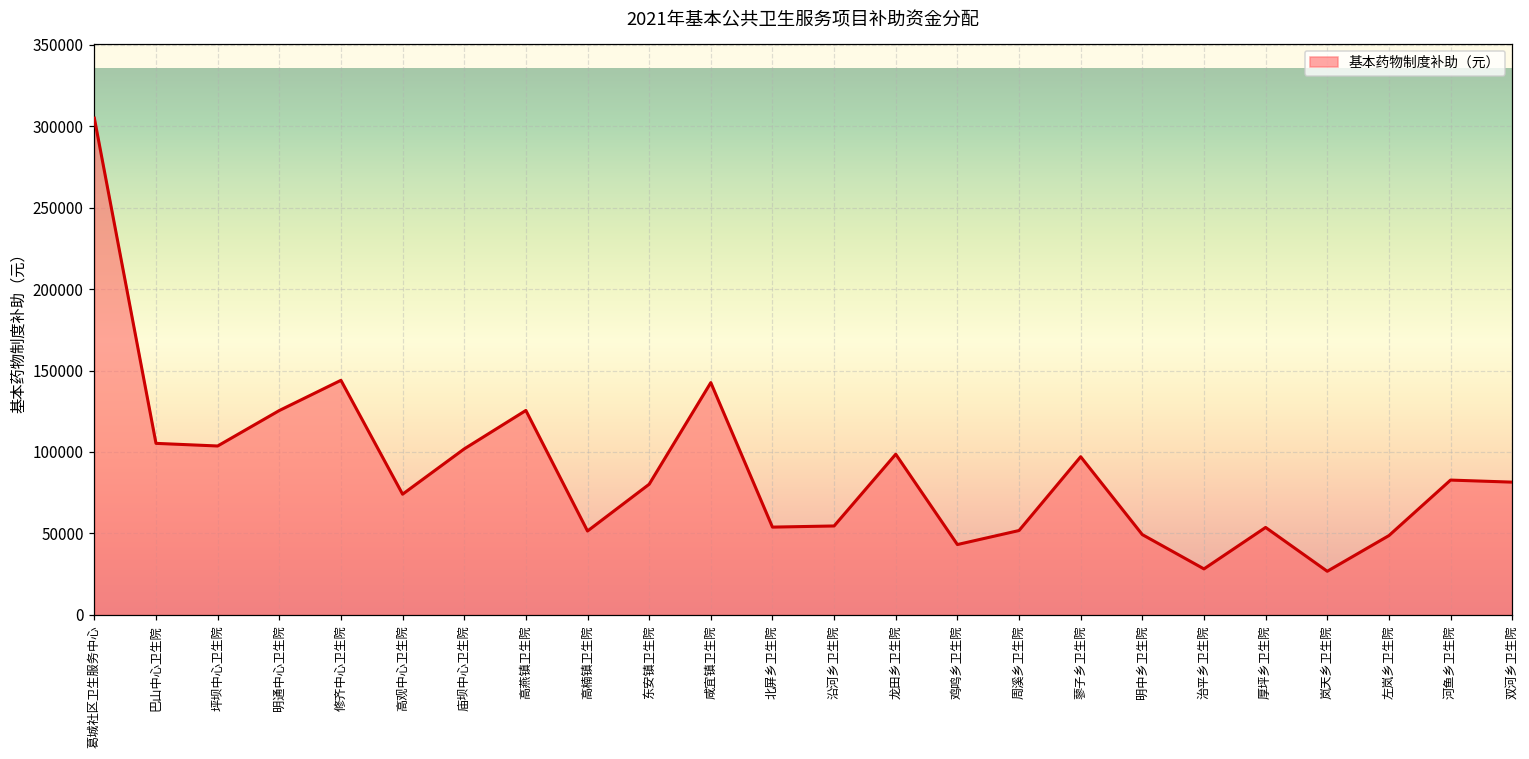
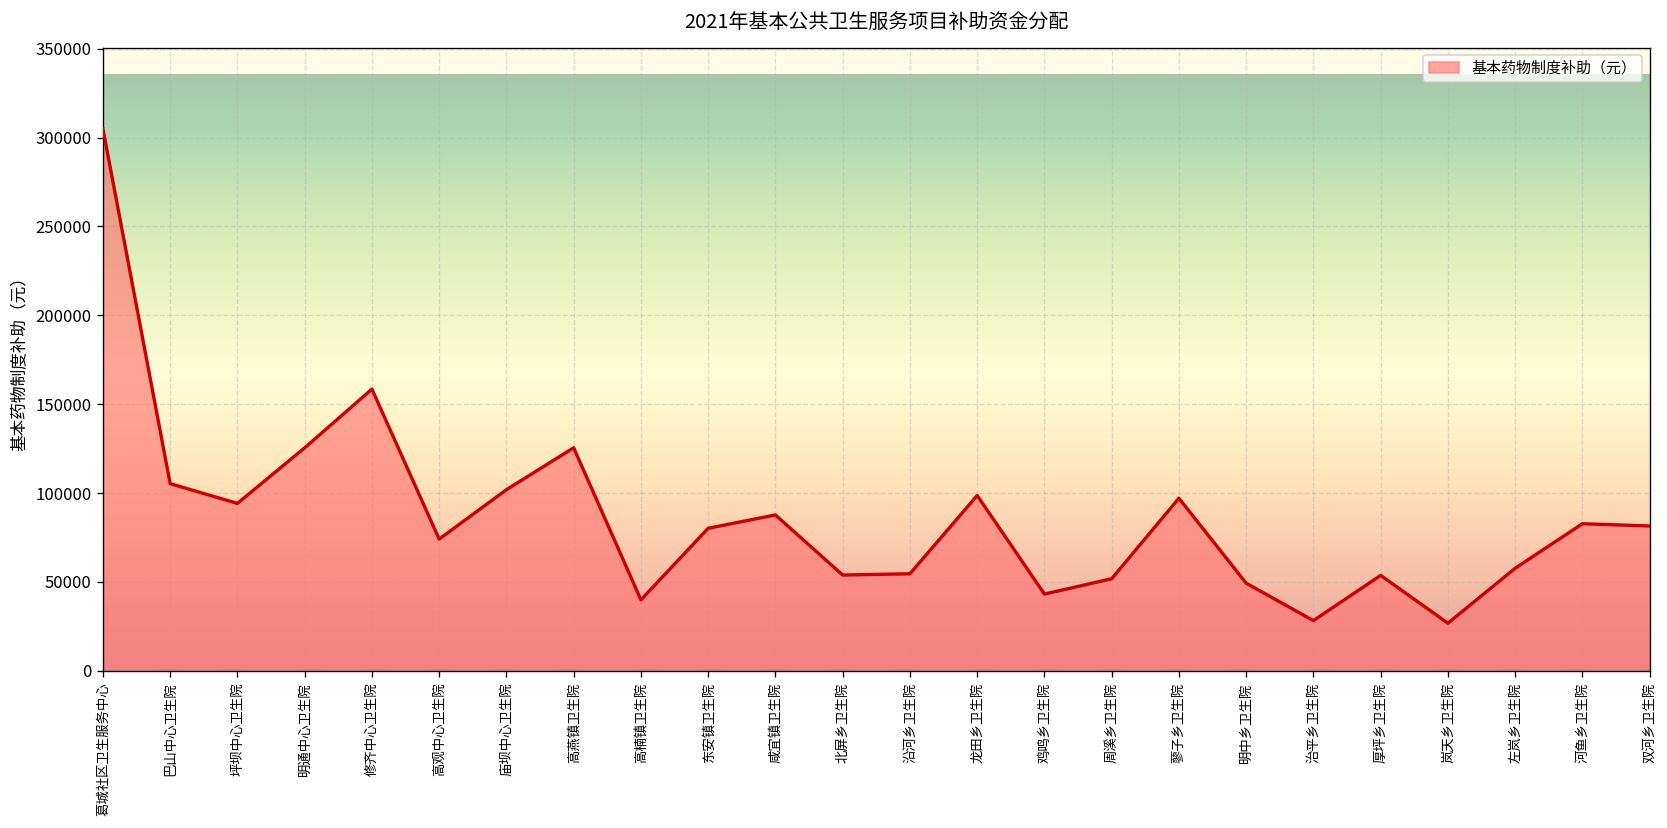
坪坝中心卫生院: 104000 -> 94000
修齐中心卫生院: 144000 -> 158000
高楠镇卫生院: 52000 -> 40000
咸宜镇卫生院: 143000 -> 88000
左岚乡卫生院: 49000 -> 58000
